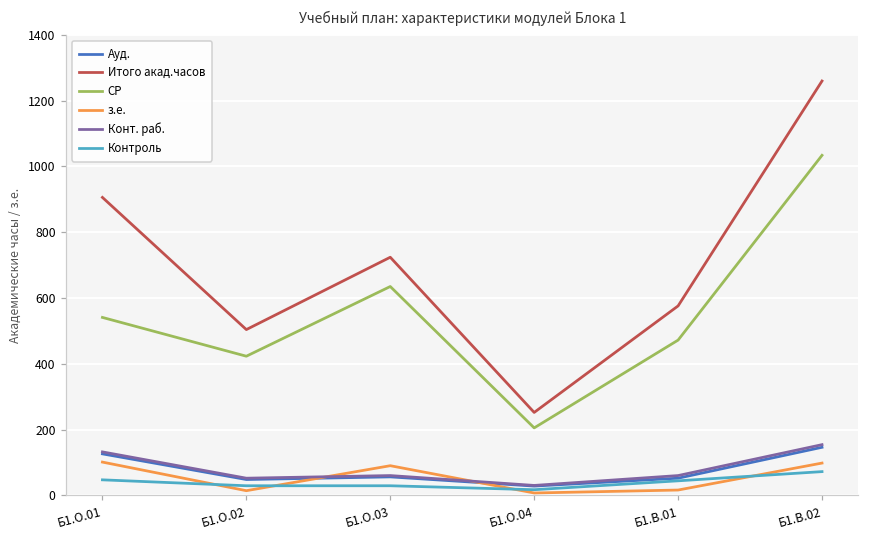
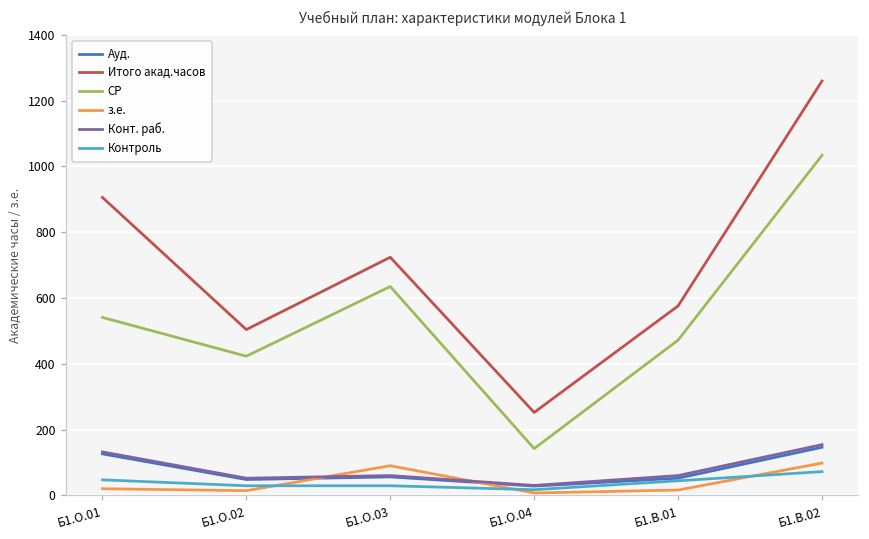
з.е., Б1.О.01: 100 -> 20
СР, Б1.О.04: 210 -> 140
